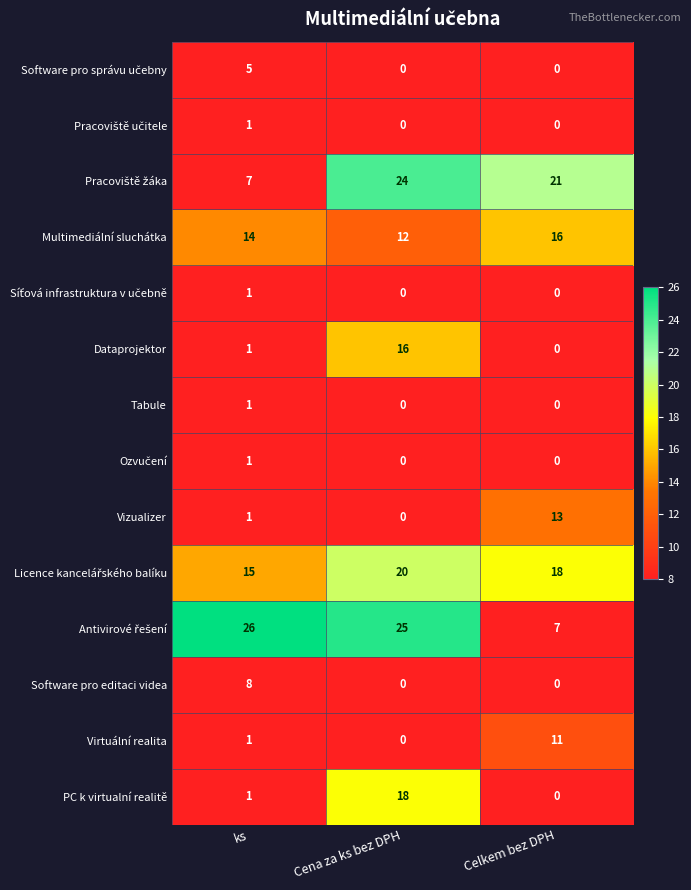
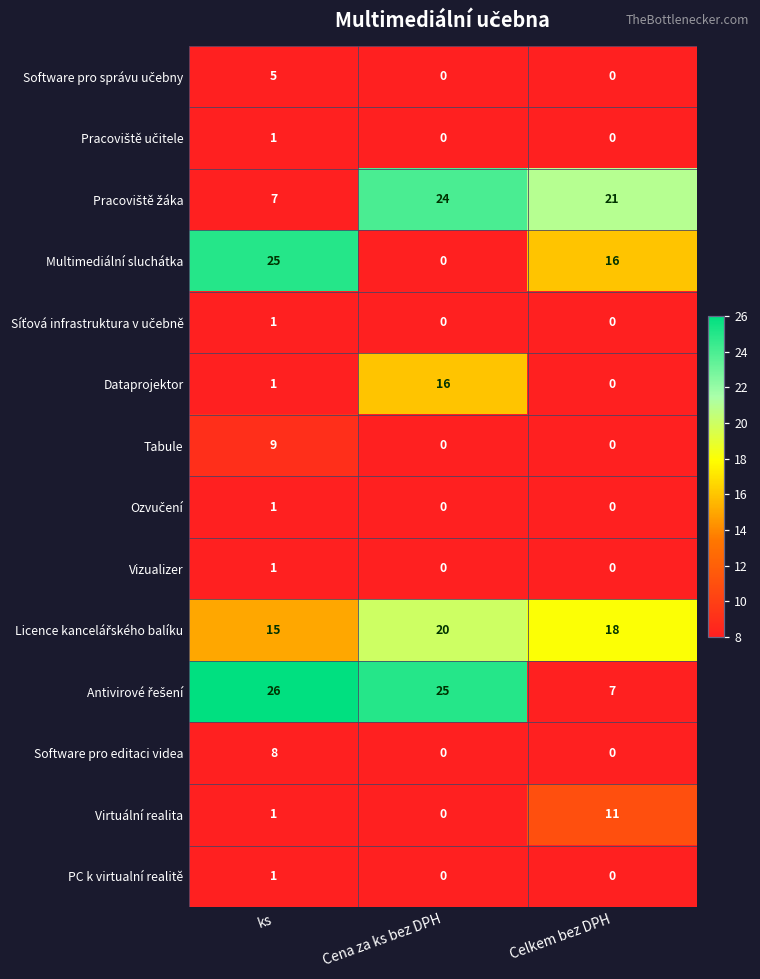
Multimediální sluchátka, ks: 14 -> 25
Multimediální sluchátka, Cena za ks bez DPH: 12 -> 0
Tabule, ks: 1 -> 9
Vizualizer, Celkem bez DPH: 13 -> 0
PC k virtualní realitě, Cena za ks bez DPH: 18 -> 0
